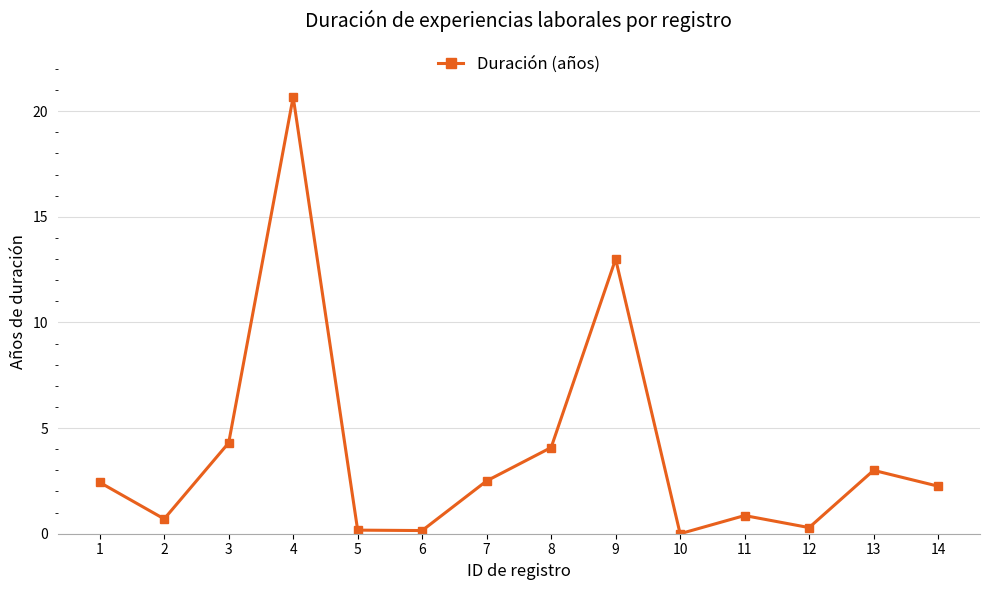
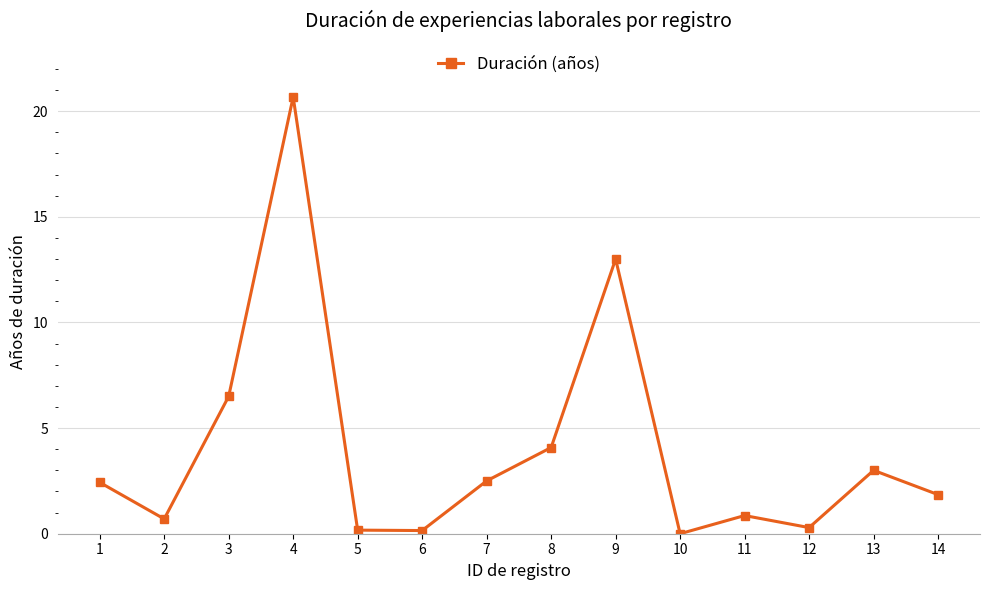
3: 4.3 -> 6.5
14: 2.3 -> 1.9
